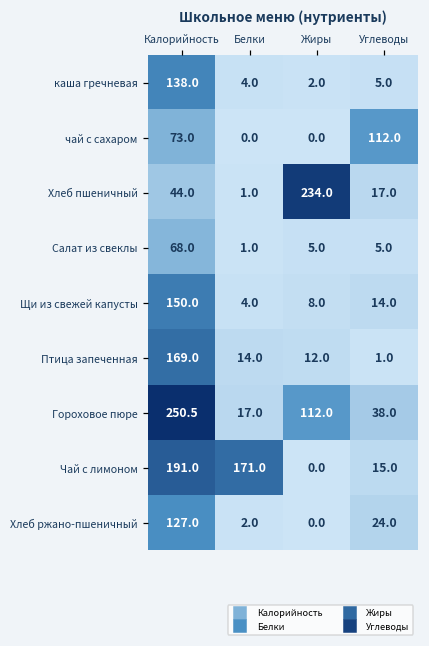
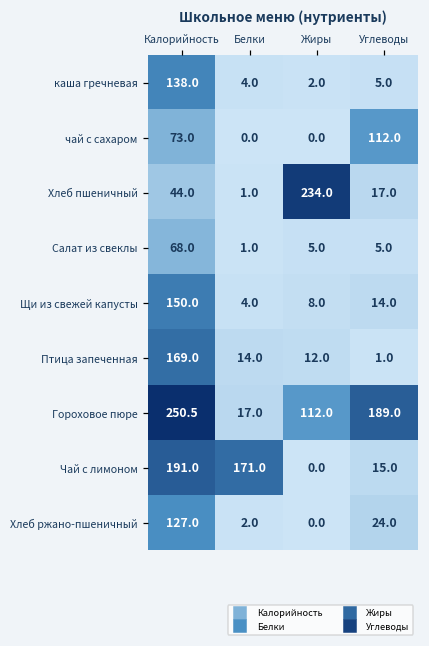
Гороховое пюре, Углеводы: 38.0 -> 189.0
